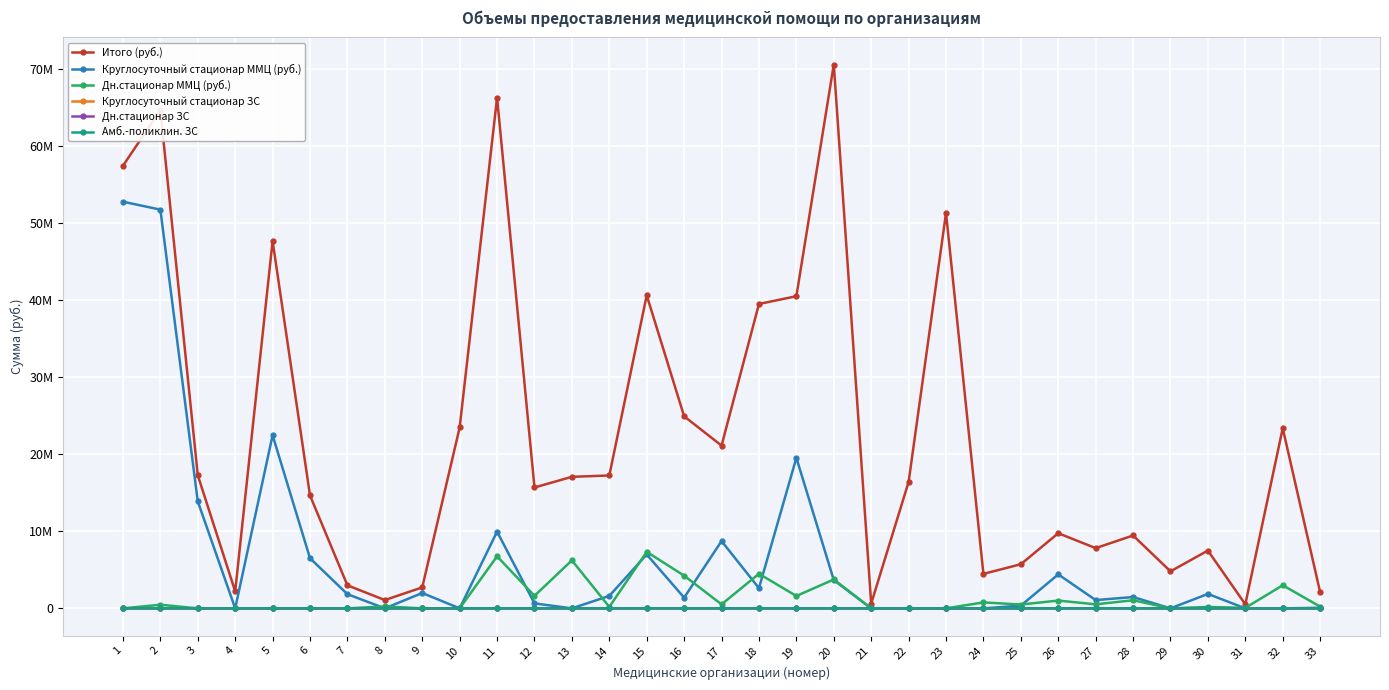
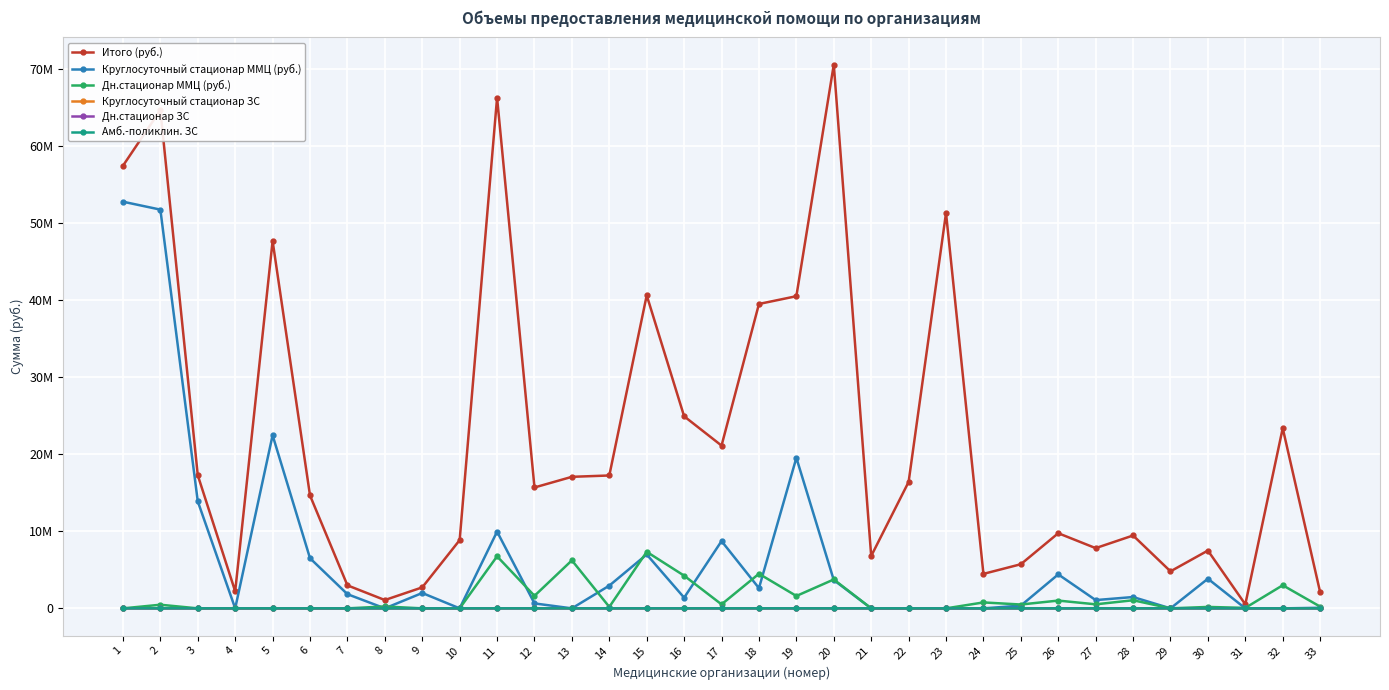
Итого (руб.), 10: 23000000 -> 9000000
Круглосуточный стационар ММЦ (руб.), 14: 2000000 -> 3000000
Итого (руб.), 21: 1000000 -> 7000000
Круглосуточный стационар ММЦ (руб.), 30: 2000000 -> 4000000
